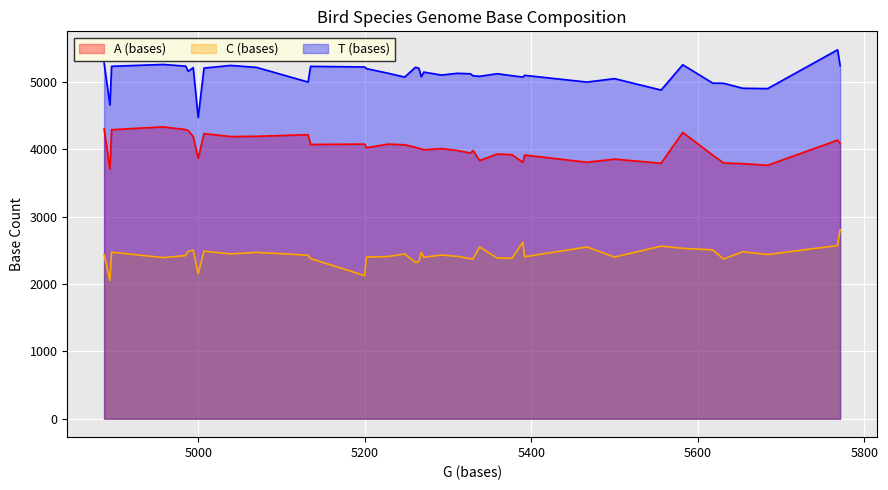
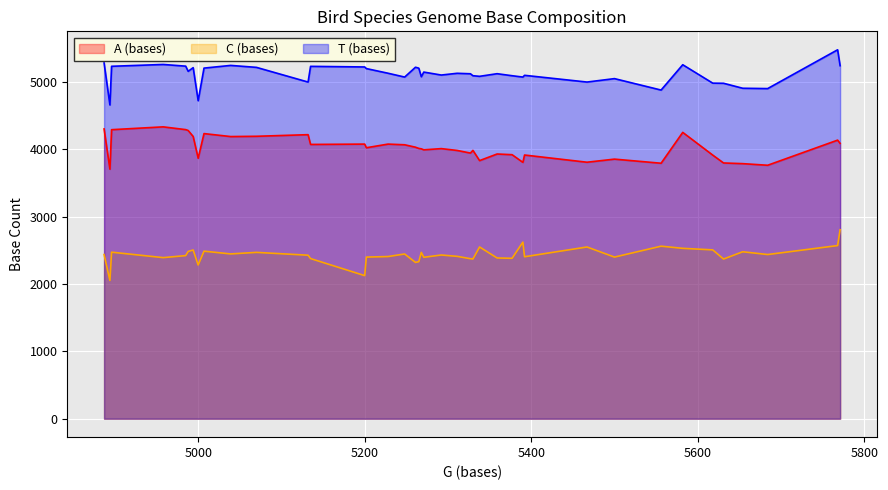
C (bases), 5000: 2200 -> 2300
T (bases), 5000: 4500 -> 4700
